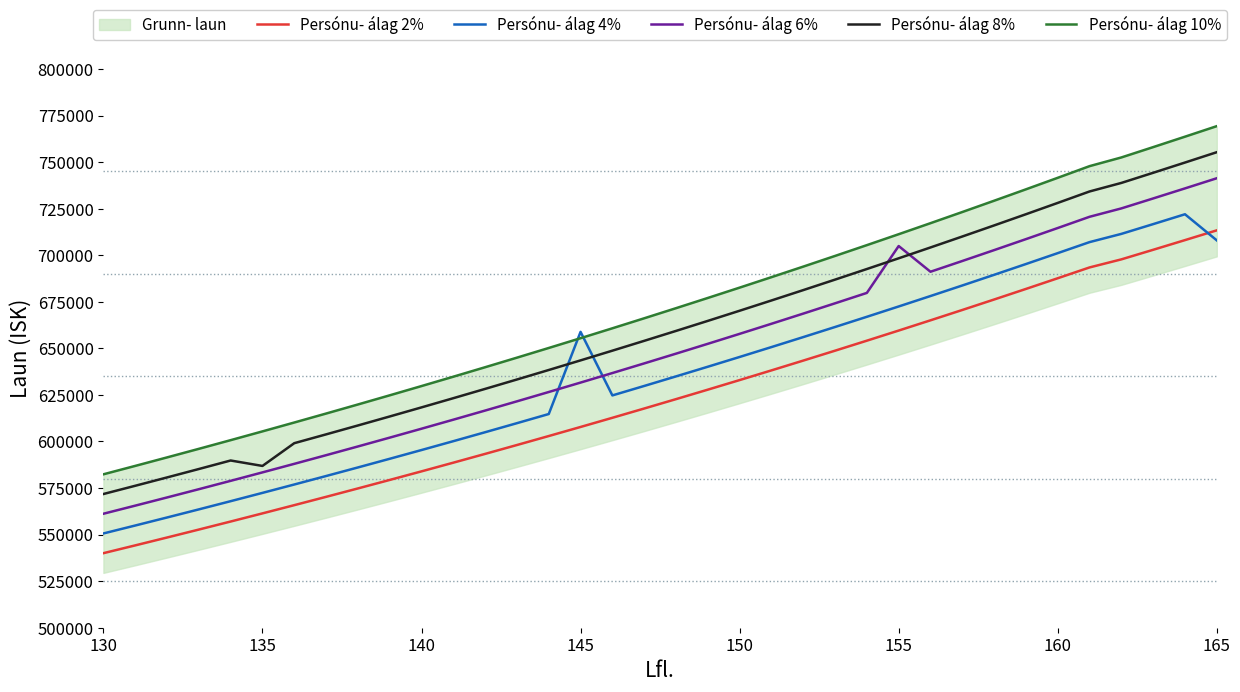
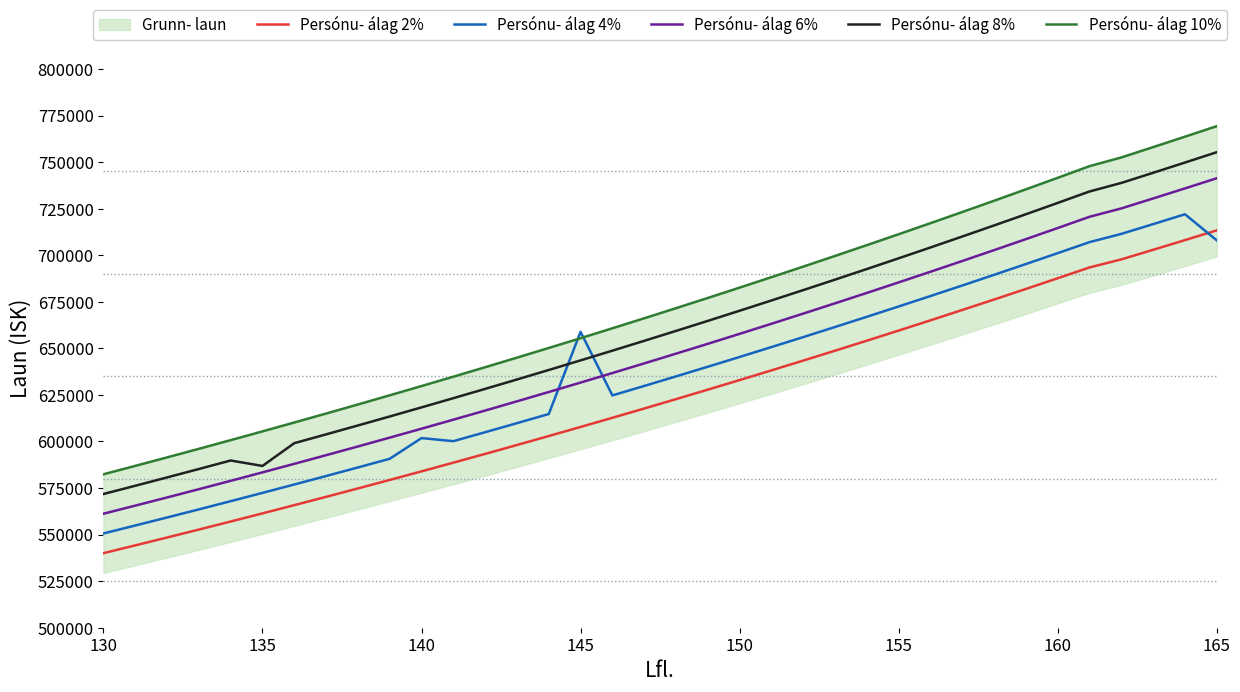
Persónu- álag 4%, 140: 595000 -> 602000
Persónu- álag 6%, 155: 705000 -> 685000
